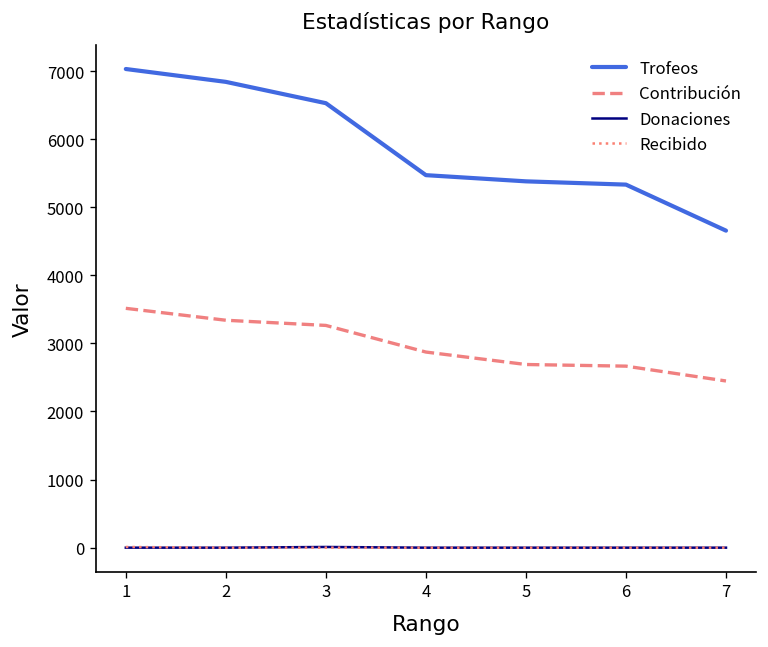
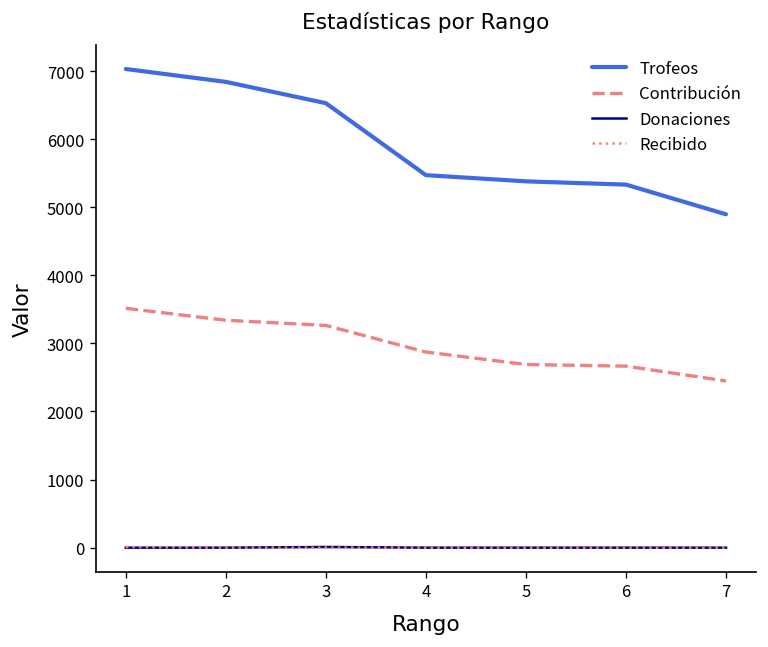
Trofeos, 7: 4700 -> 4900
